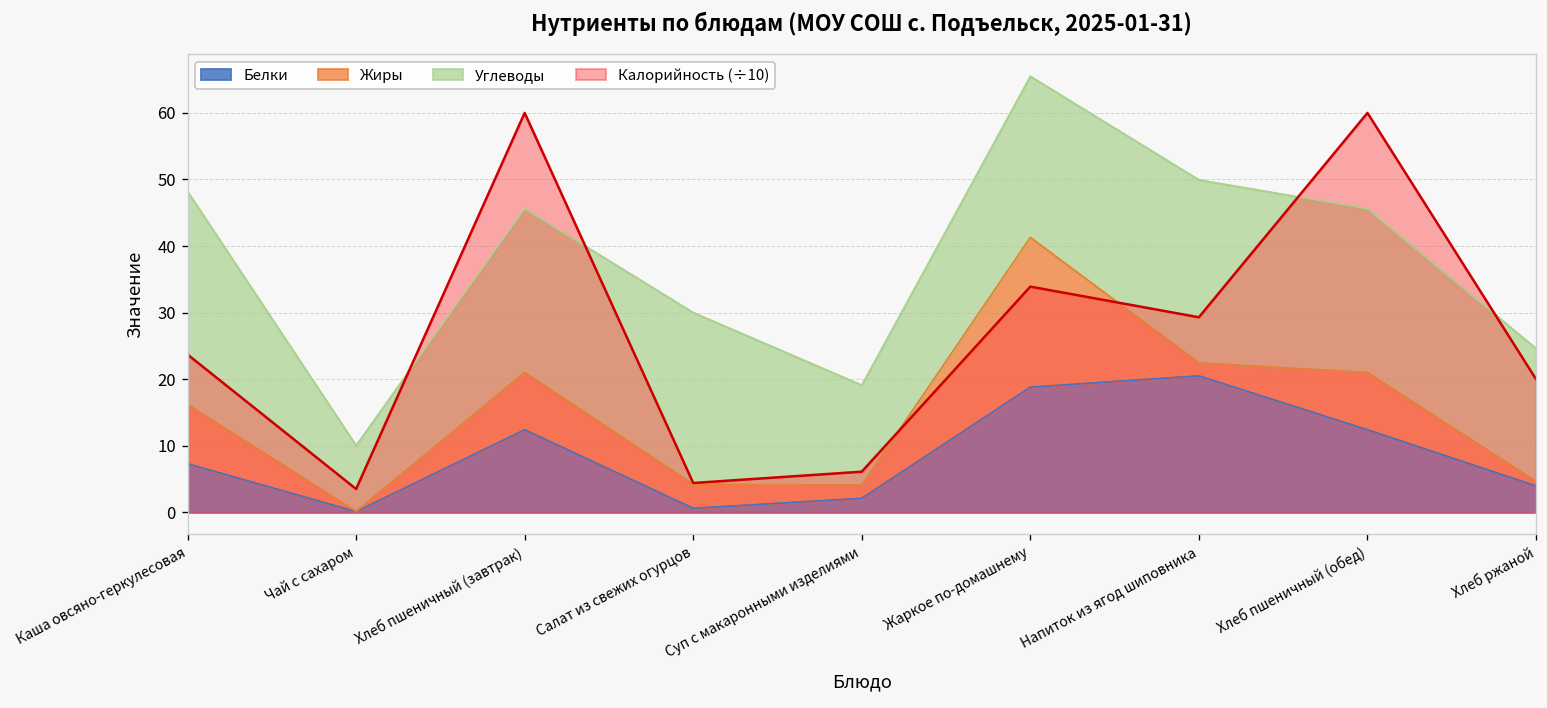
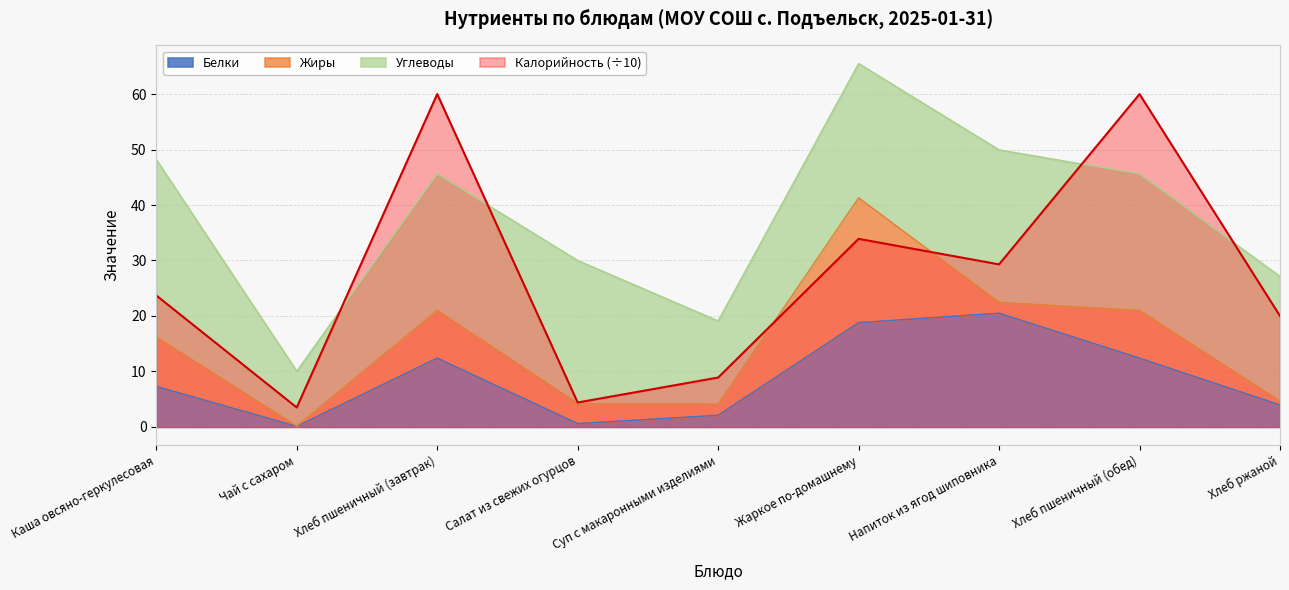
Калорийность (÷10), Суп с макаронными изделиями: 6 -> 9
Углеводы, Хлеб ржаной: 20 -> 23
